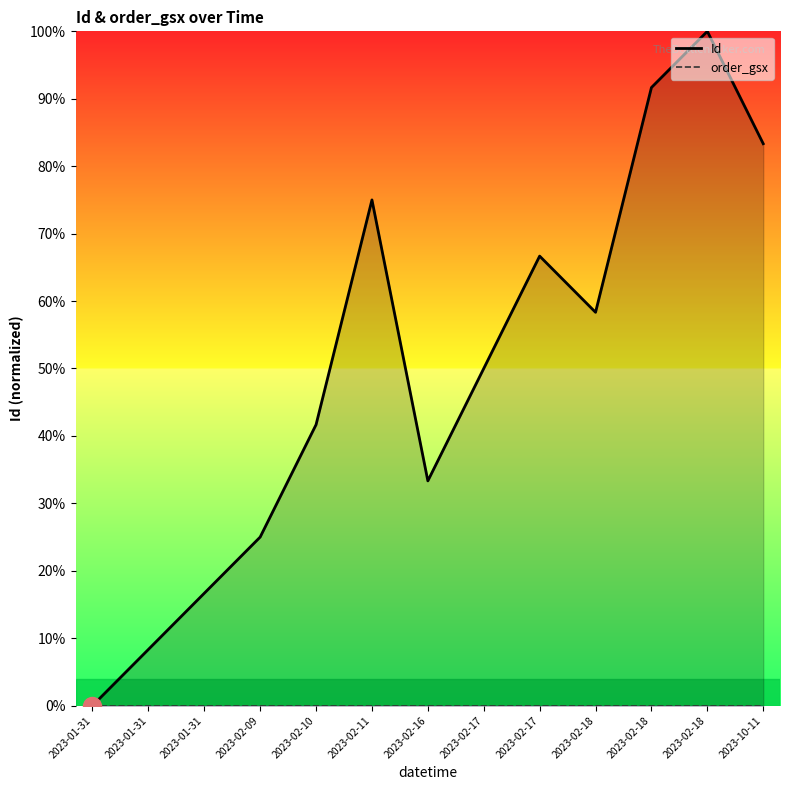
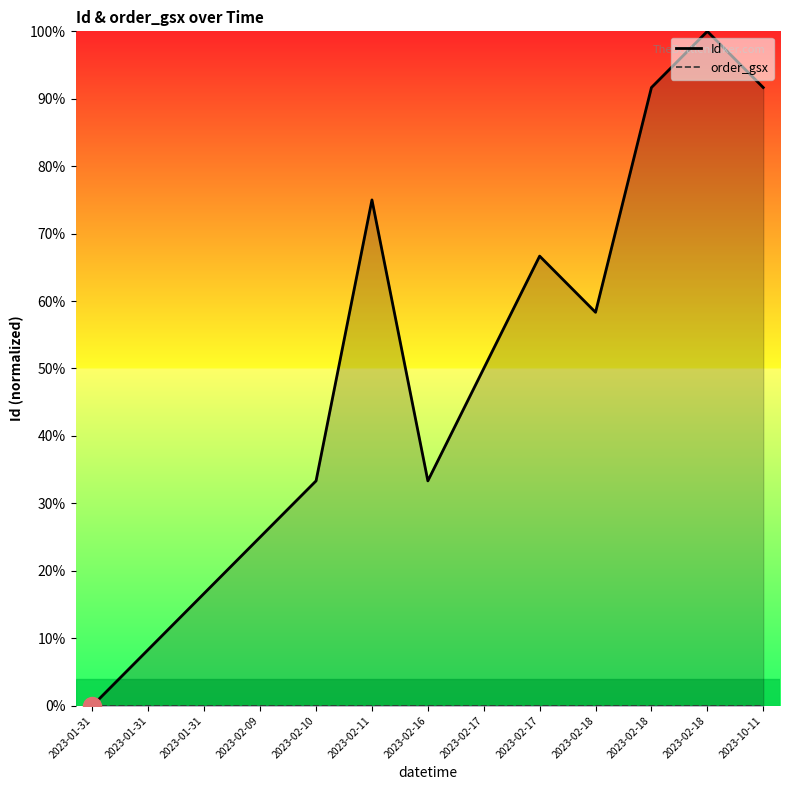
Id, 2023-02-10: 42% -> 33%
Id, 2023-10-11: 83% -> 92%
